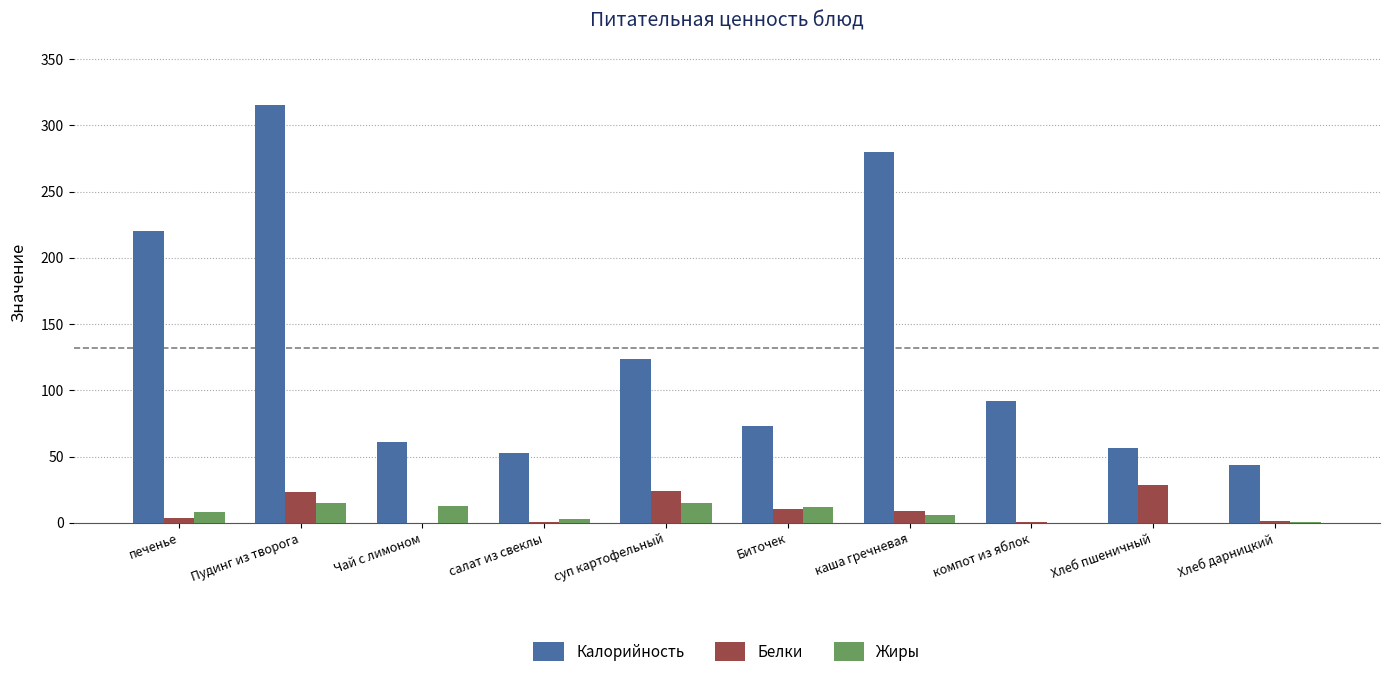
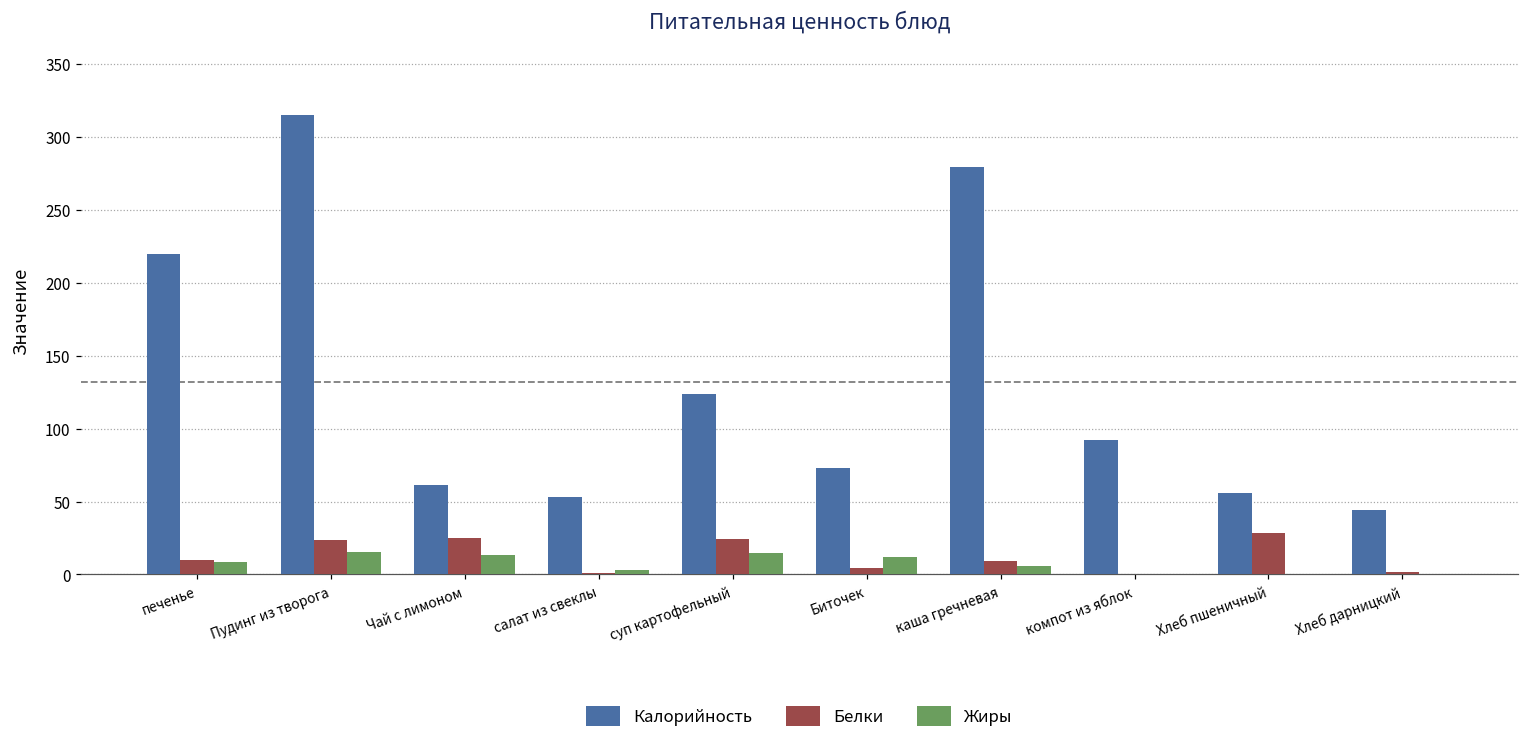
Белки, печенье: 4 -> 10
Белки, Чай с лимоном: 0 -> 25
Белки, Биточек: 10 -> 4
